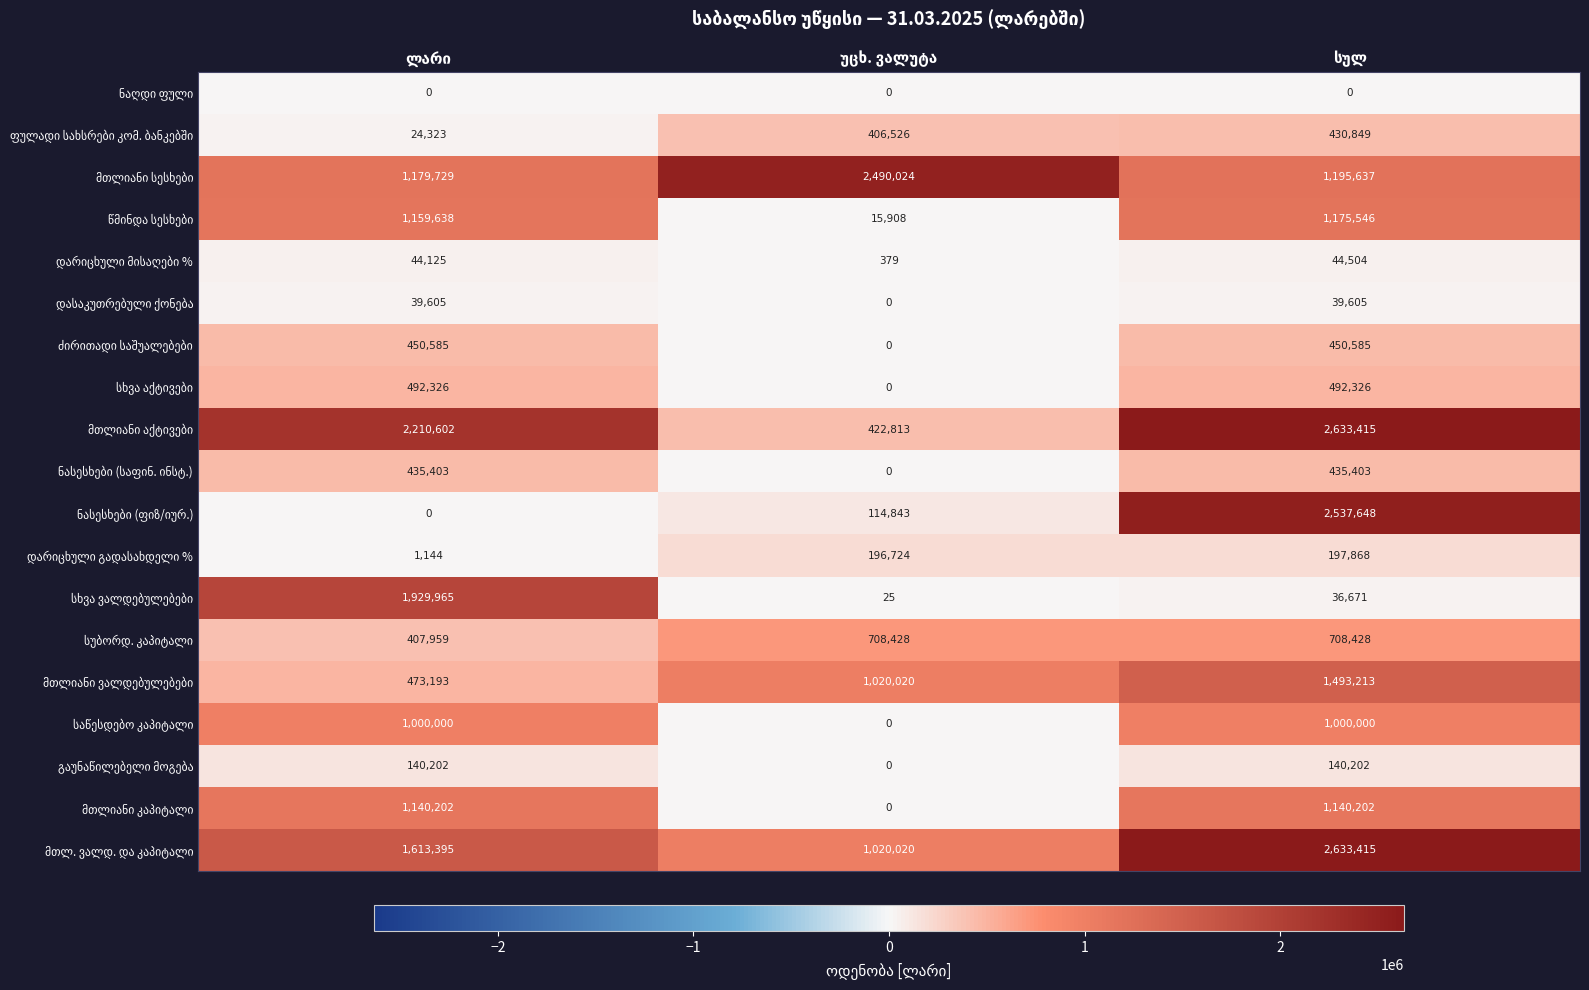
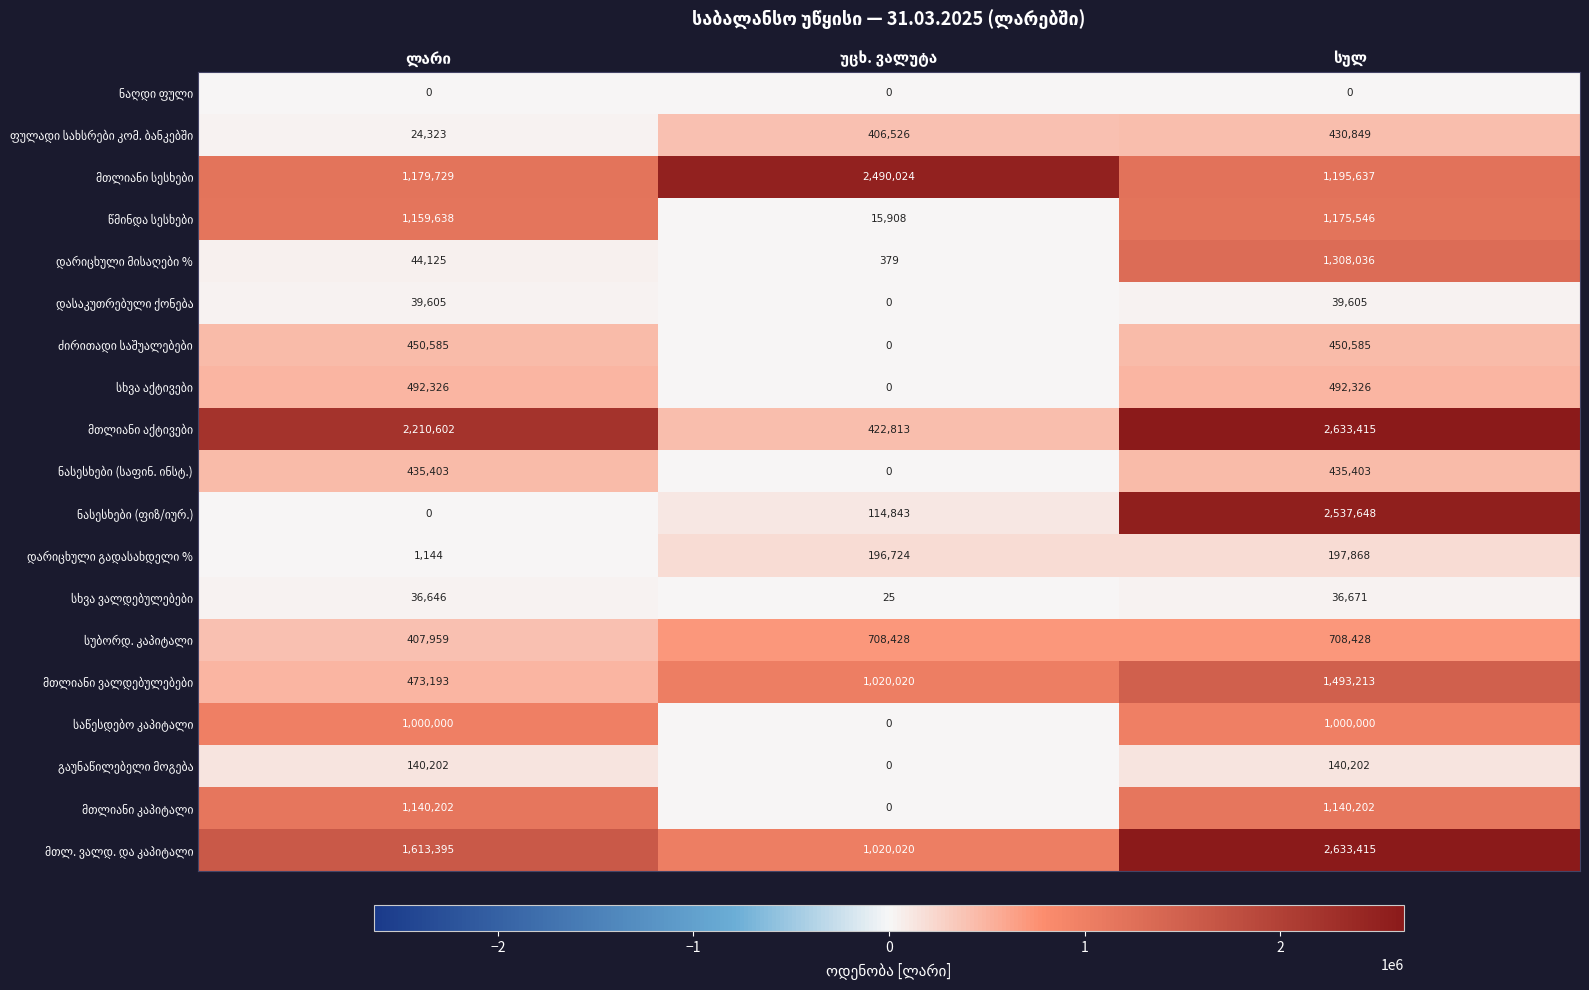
დარიცხული მისაღები %, სულ: 44,504 -> 1,308,036
სხვა ვალდებულებები, ლარი: 1,929,965 -> 36,646
